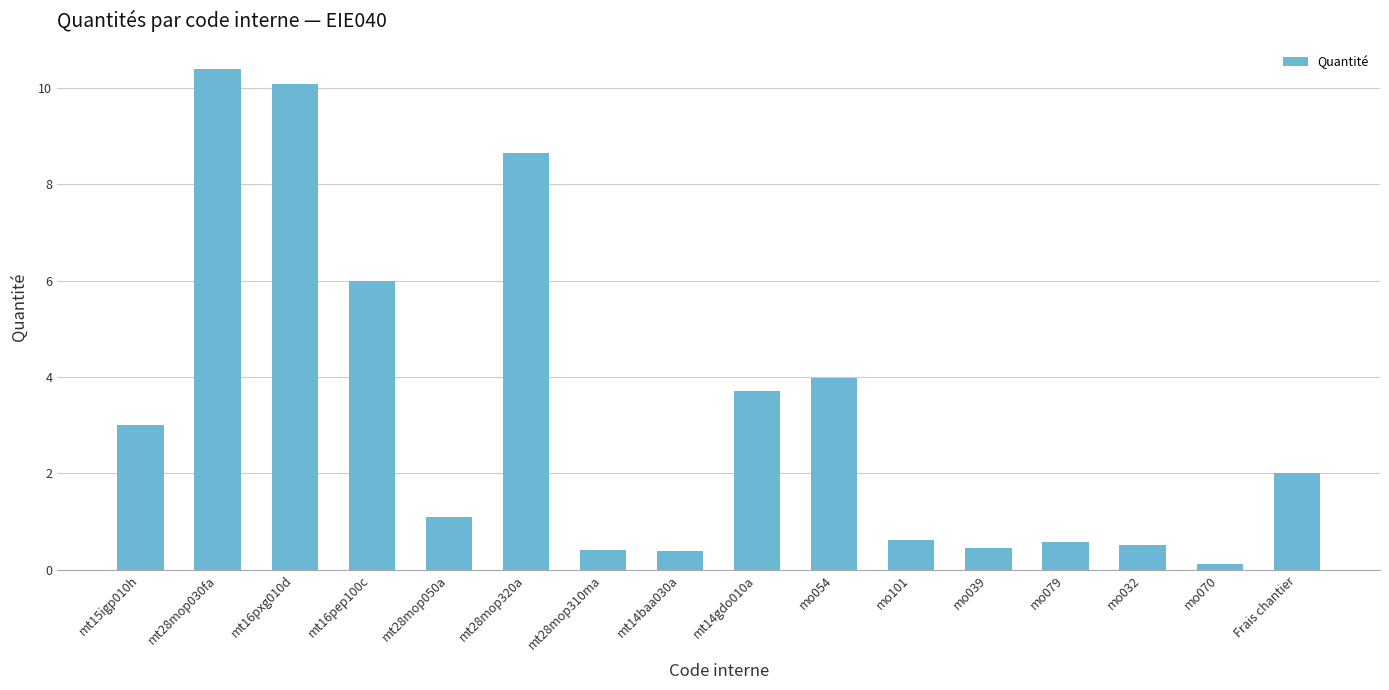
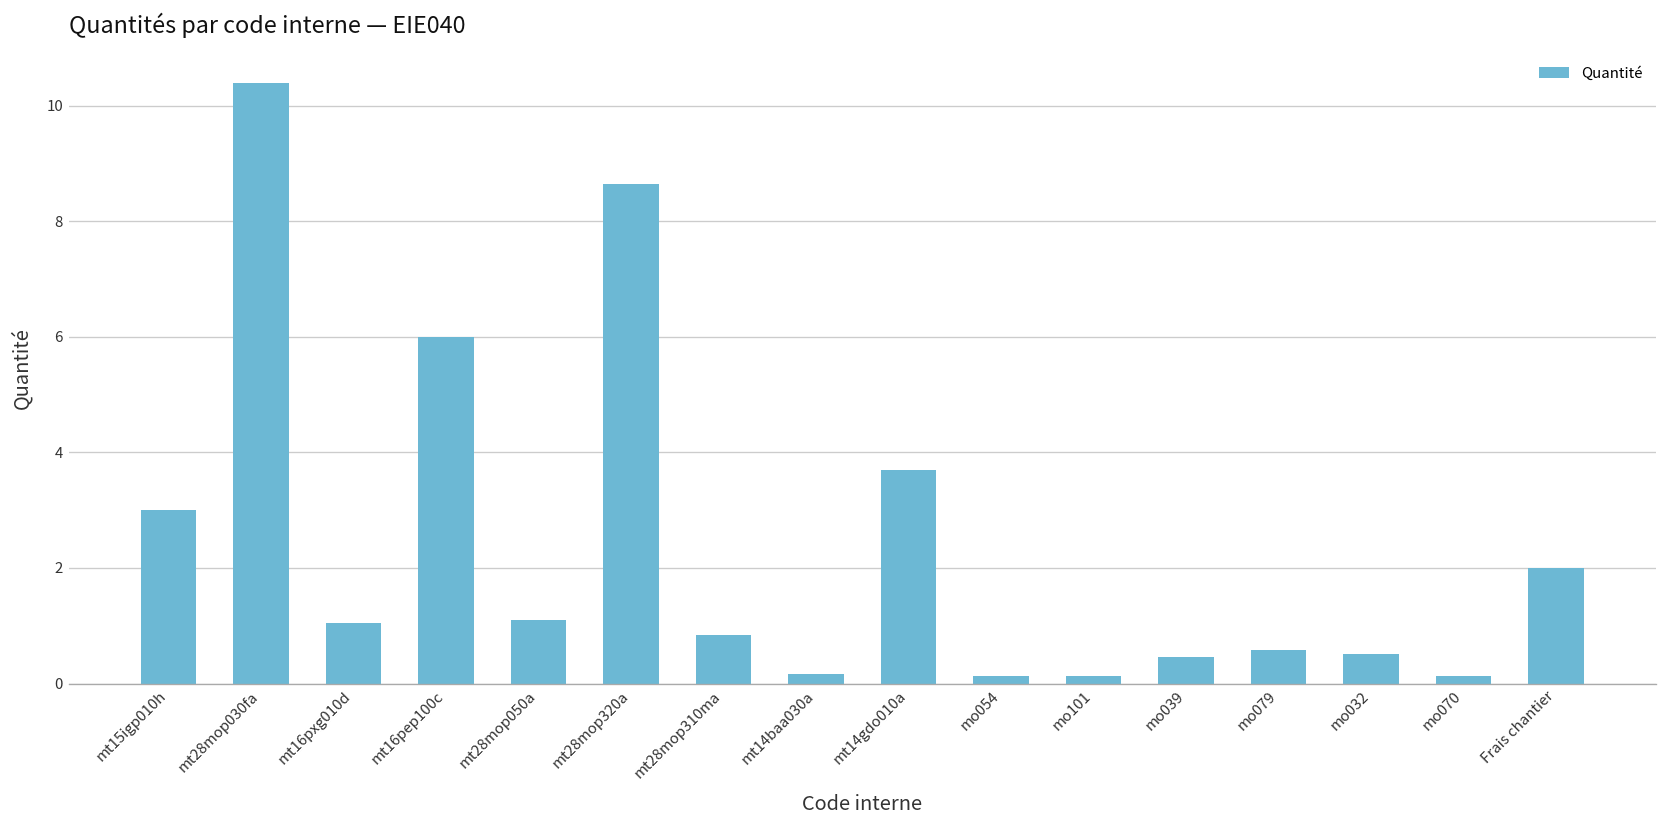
mt16pxg010d: 10.1 -> 1.1
mt28mop310ma: 0.4 -> 0.8
mt14baa030a: 0.4 -> 0.2
mo054: 4.0 -> 0.1
mo101: 0.6 -> 0.1
